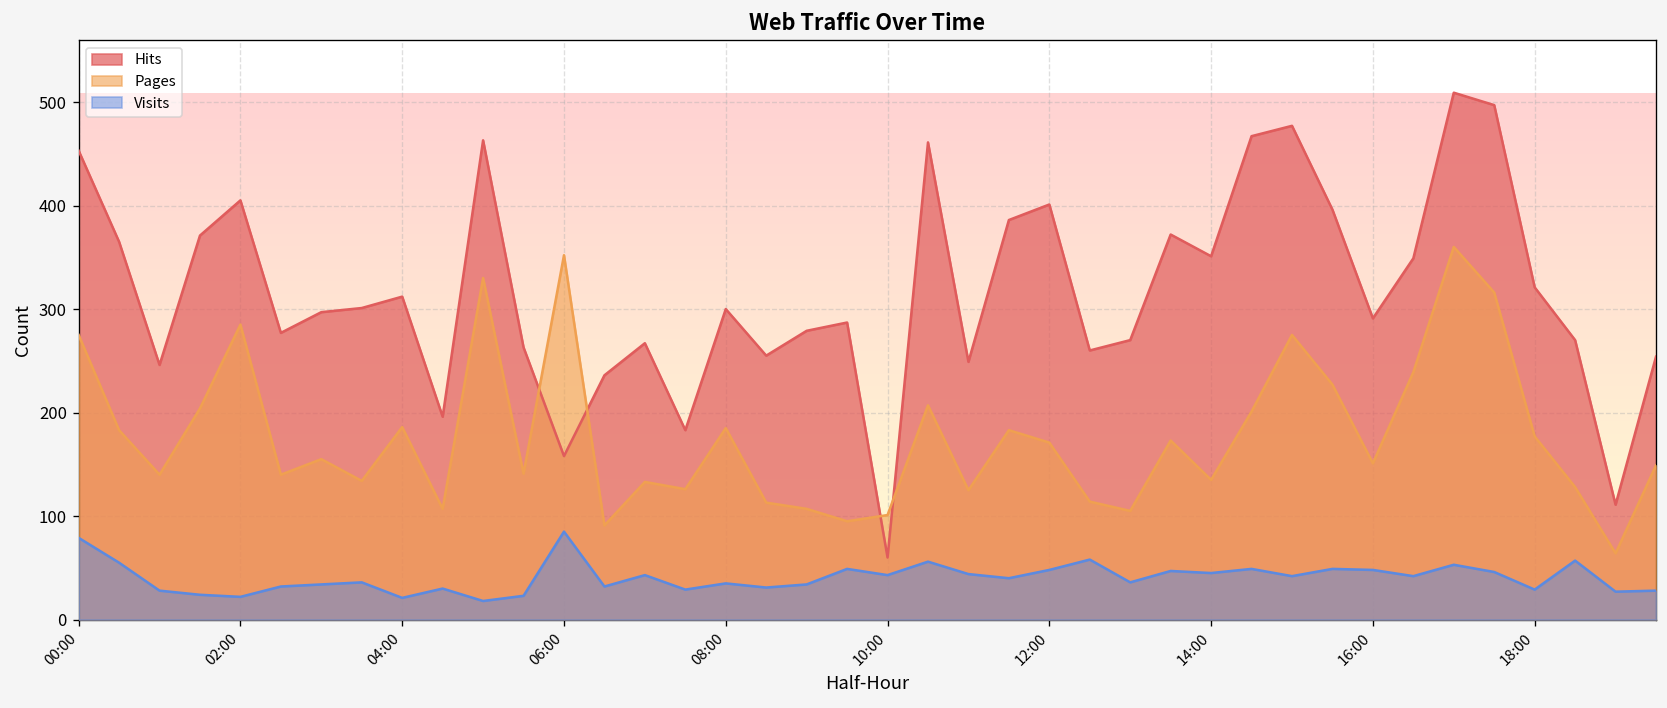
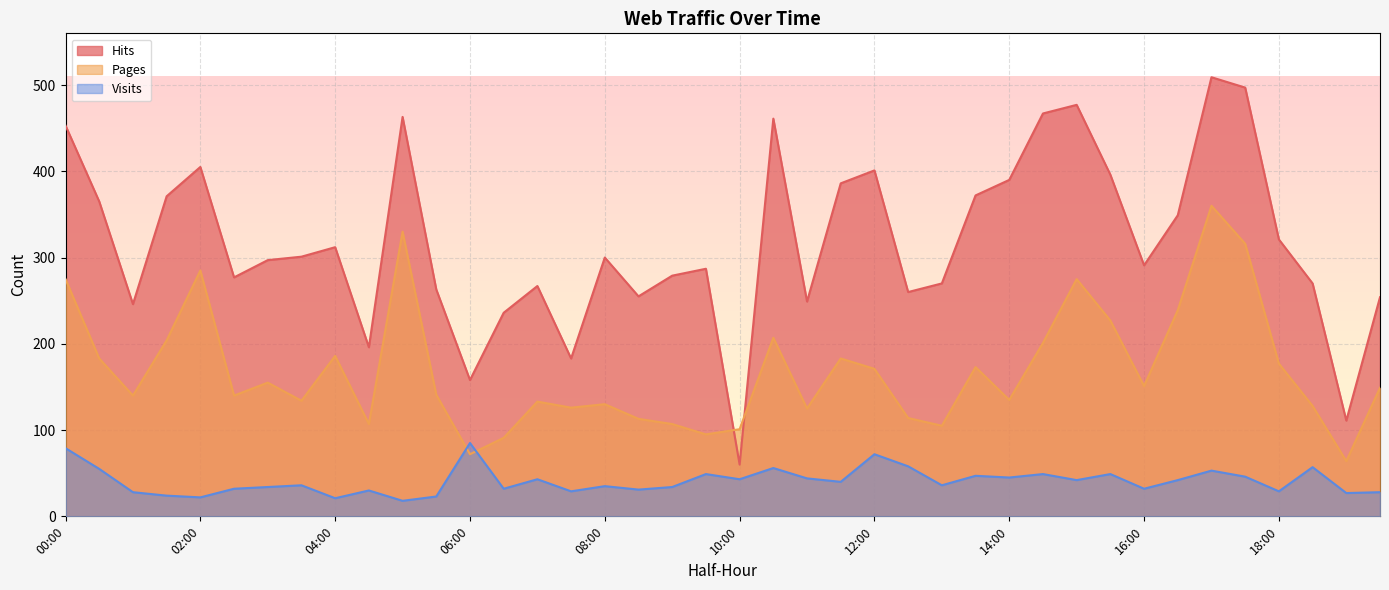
Pages, 06:00: 350 -> 70
Pages, 08:00: 190 -> 130
Visits, 12:00: 50 -> 70
Hits, 14:00: 350 -> 390
Visits, 16:00: 50 -> 30
